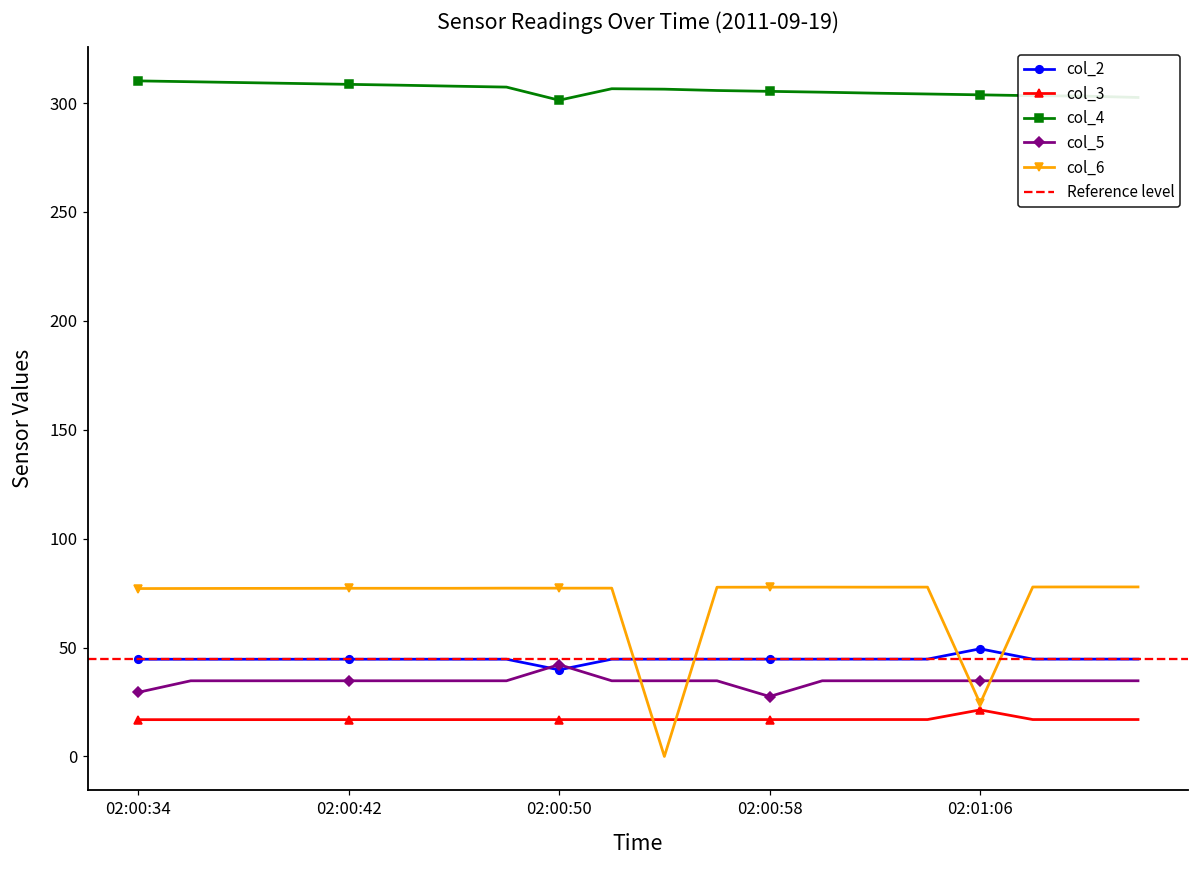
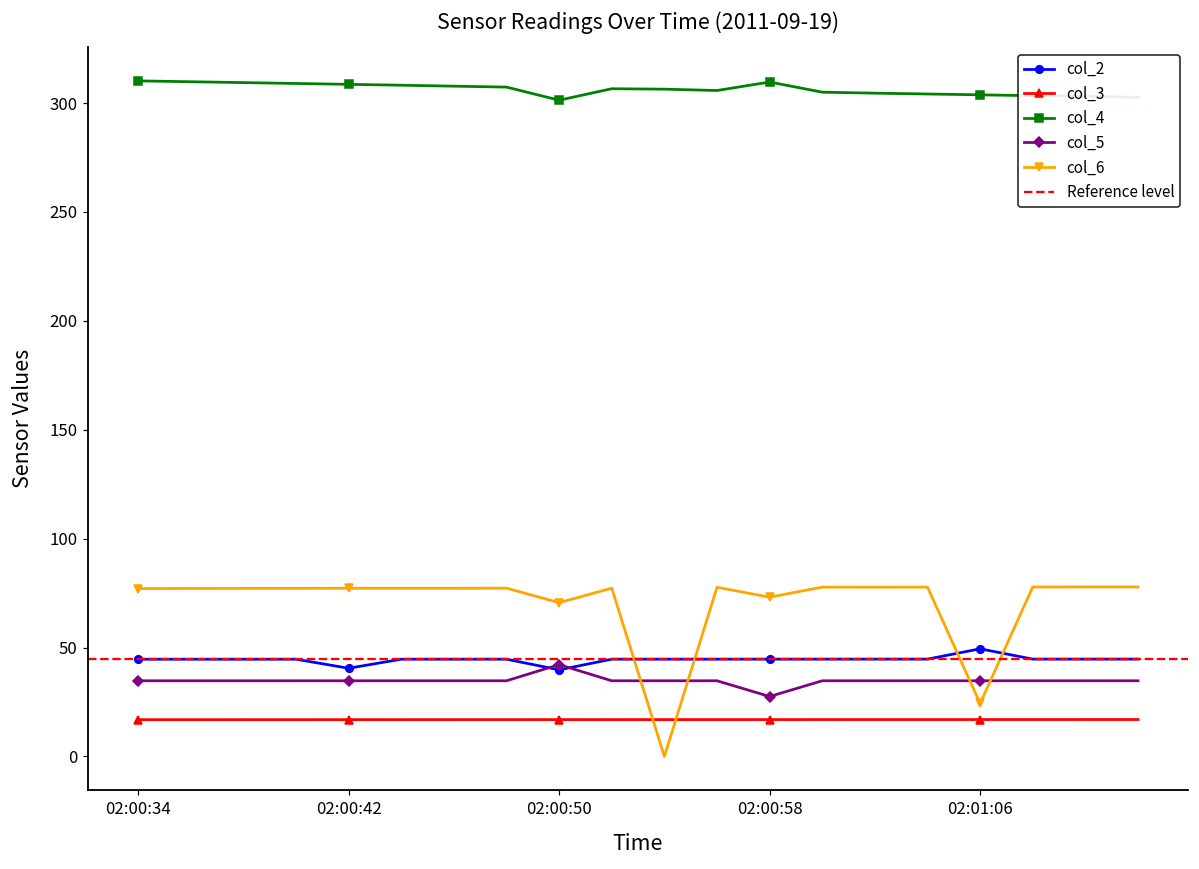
col_5, 02:00:34: 29 -> 35
col_2, 02:00:42: 45 -> 40
col_6, 02:00:50: 77 -> 71
col_4, 02:00:58: 305 -> 310
col_6, 02:00:58: 78 -> 73
col_3, 02:01:06: 21 -> 17
